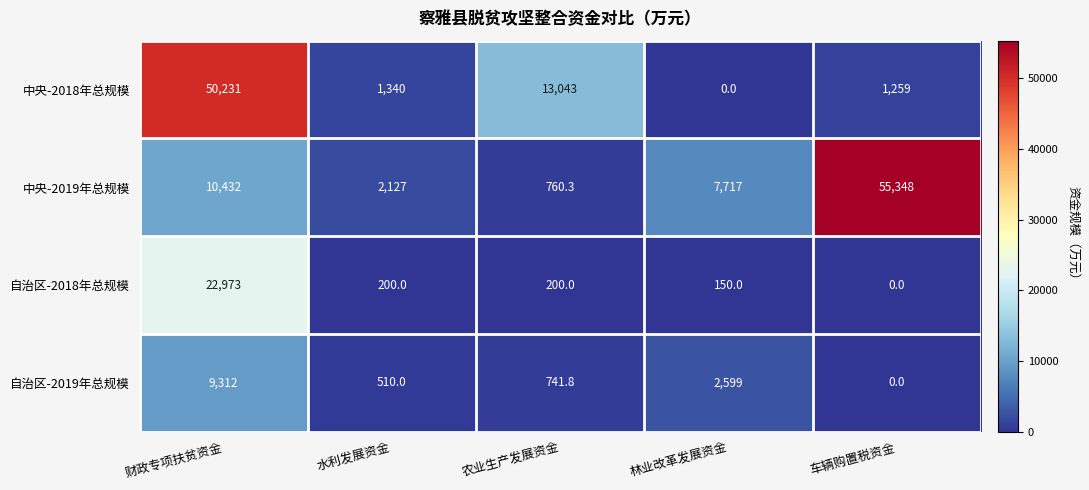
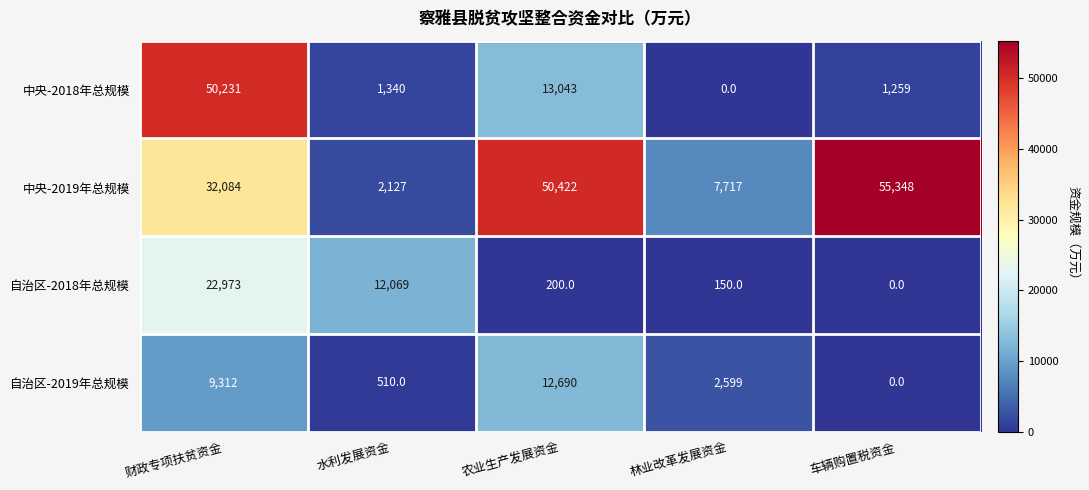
中央-2019年总规模, 财政专项扶贫资金: 10,432 -> 32,084
中央-2019年总规模, 农业生产发展资金: 760.3 -> 50,422
自治区-2018年总规模, 水利发展资金: 200.0 -> 12,069
自治区-2019年总规模, 农业生产发展资金: 741.8 -> 12,690
